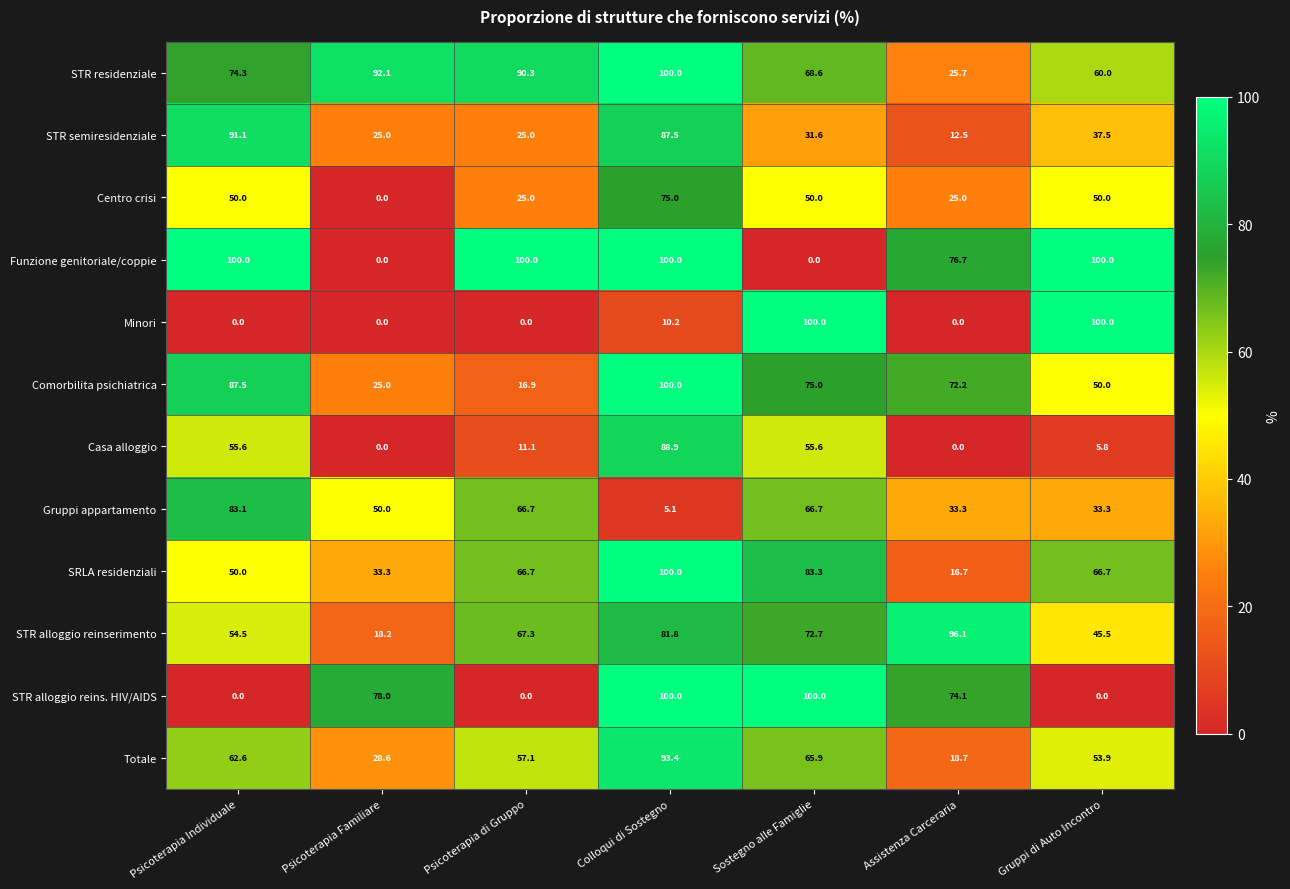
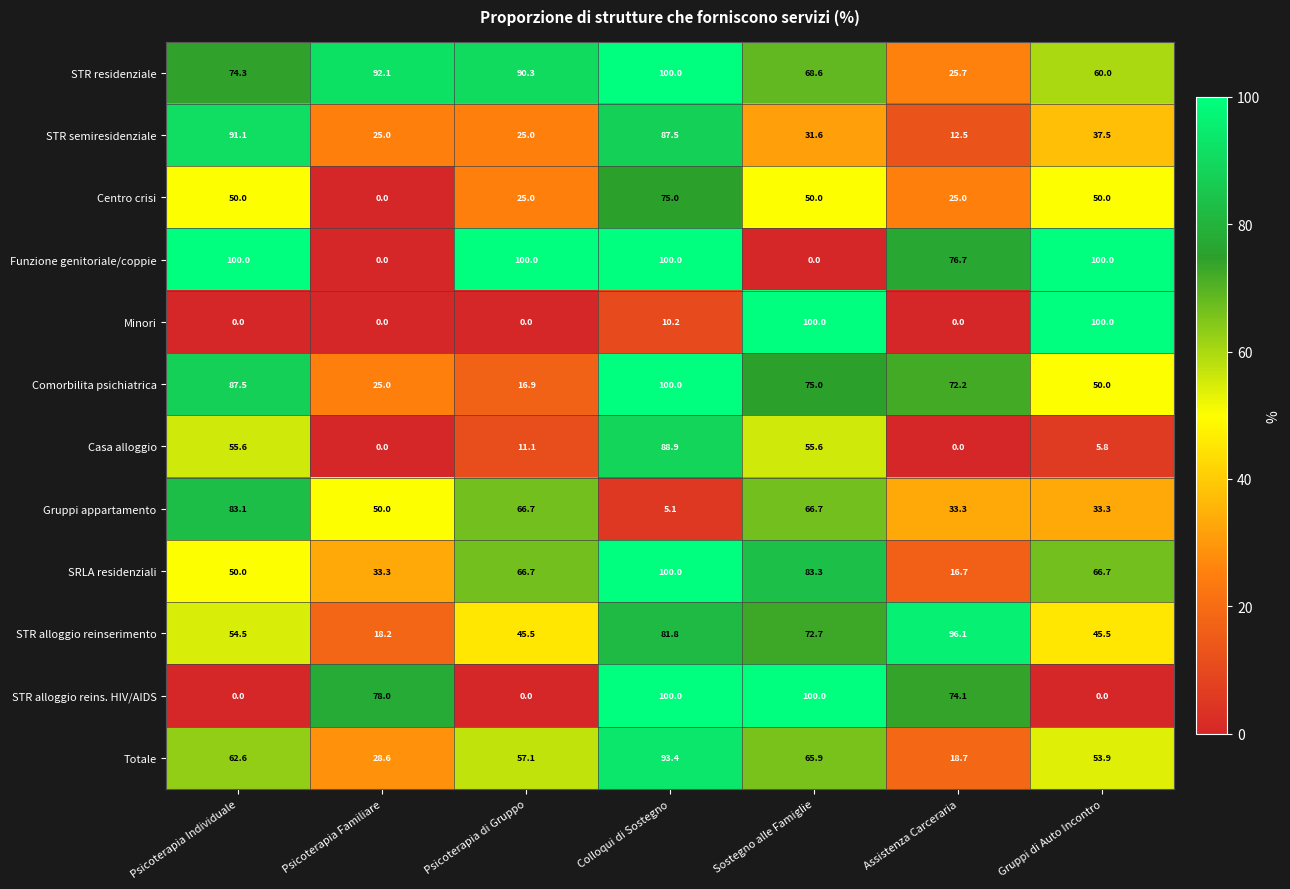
STR alloggio reinserimento, Psicoterapia di Gruppo: 67.3 -> 45.5
